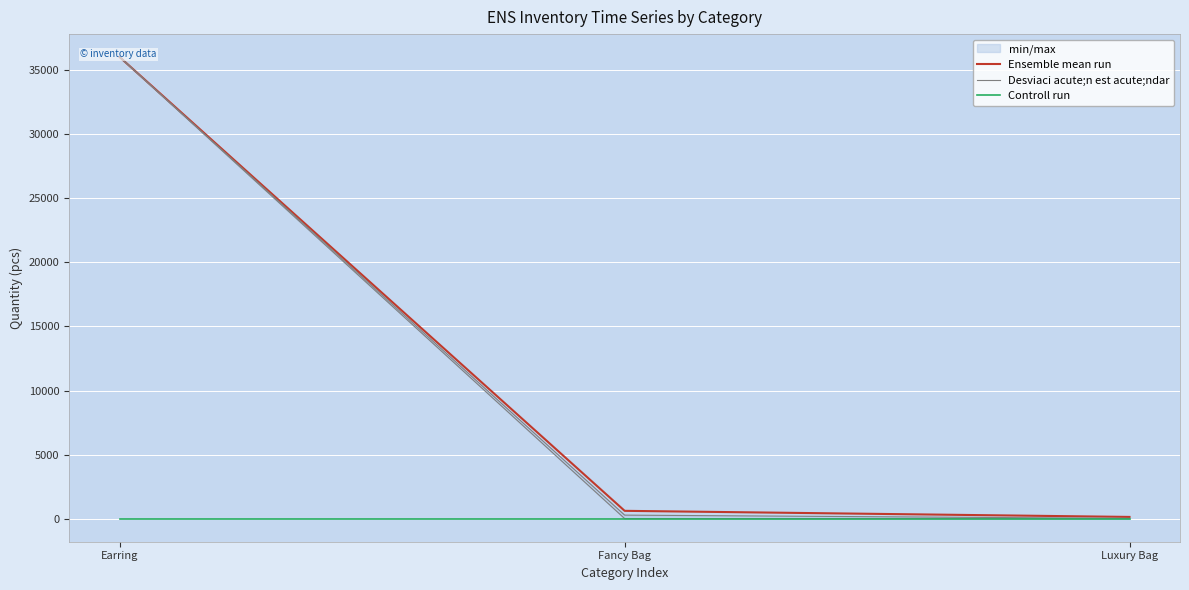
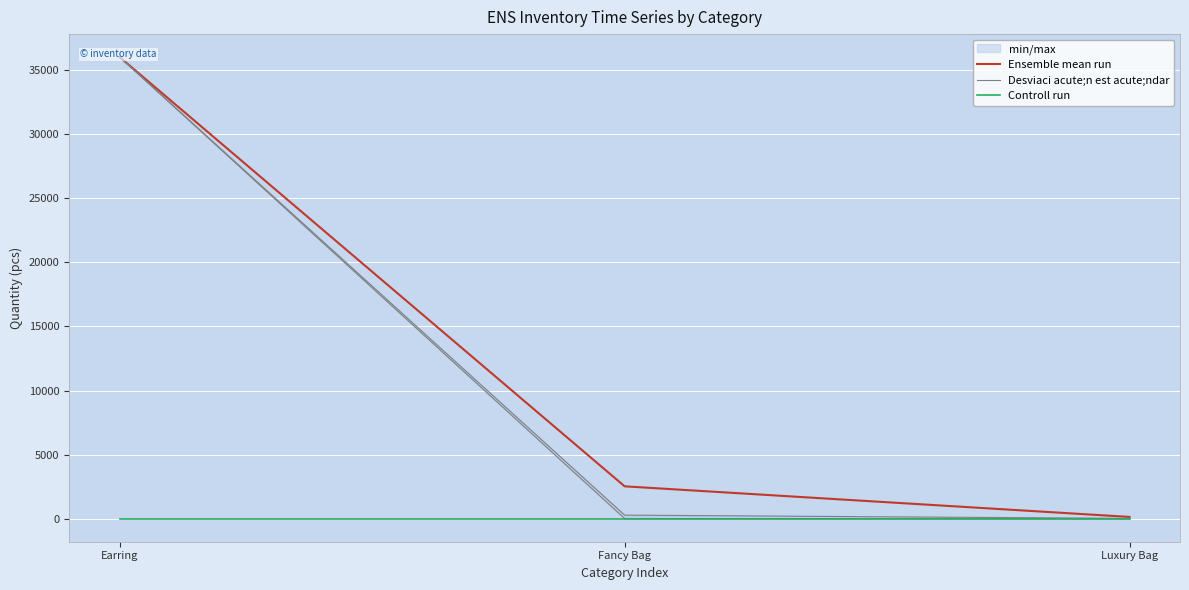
Ensemble mean run, Fancy Bag: 600 -> 2500
